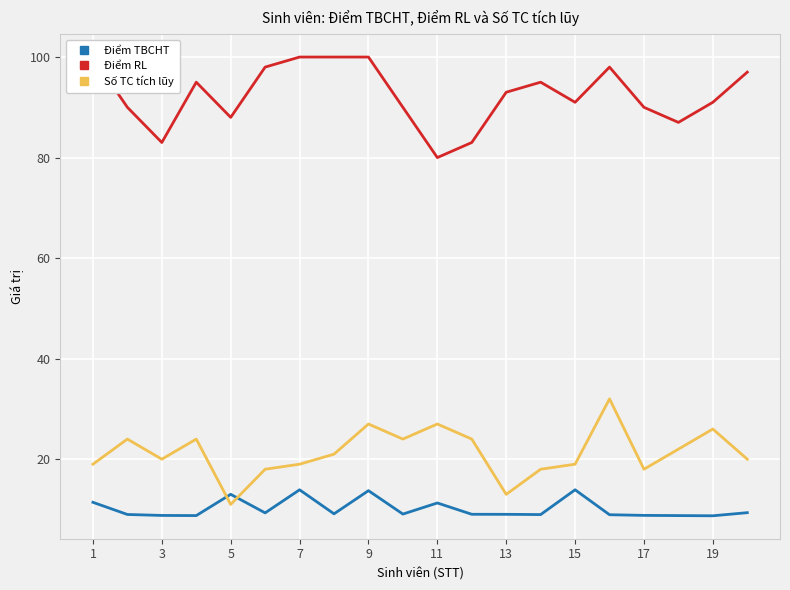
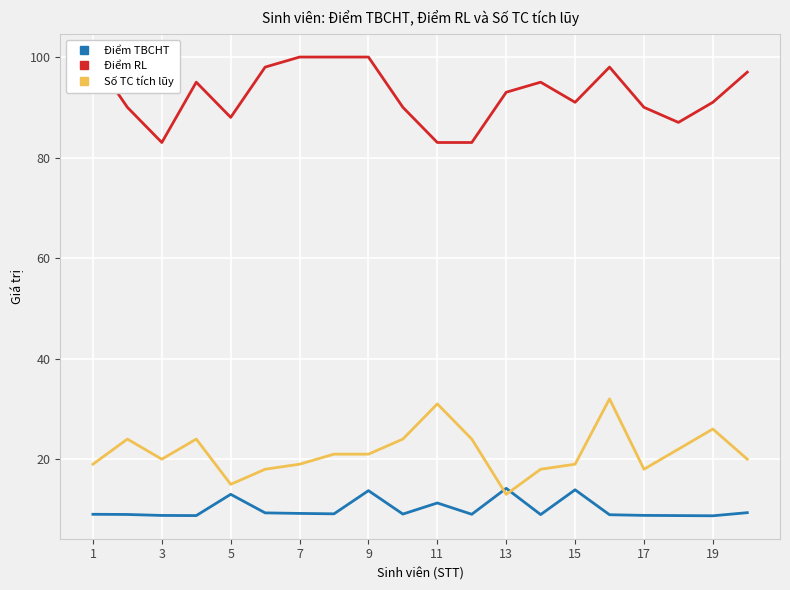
Điểm TBCHT, 1: 11 -> 9
Số TC tích lũy, 5: 11 -> 15
Điểm TBCHT, 7: 14 -> 9
Số TC tích lũy, 9: 27 -> 21
Điểm RL, 11: 80 -> 83
Số TC tích lũy, 11: 27 -> 31
Điểm TBCHT, 13: 9 -> 14
